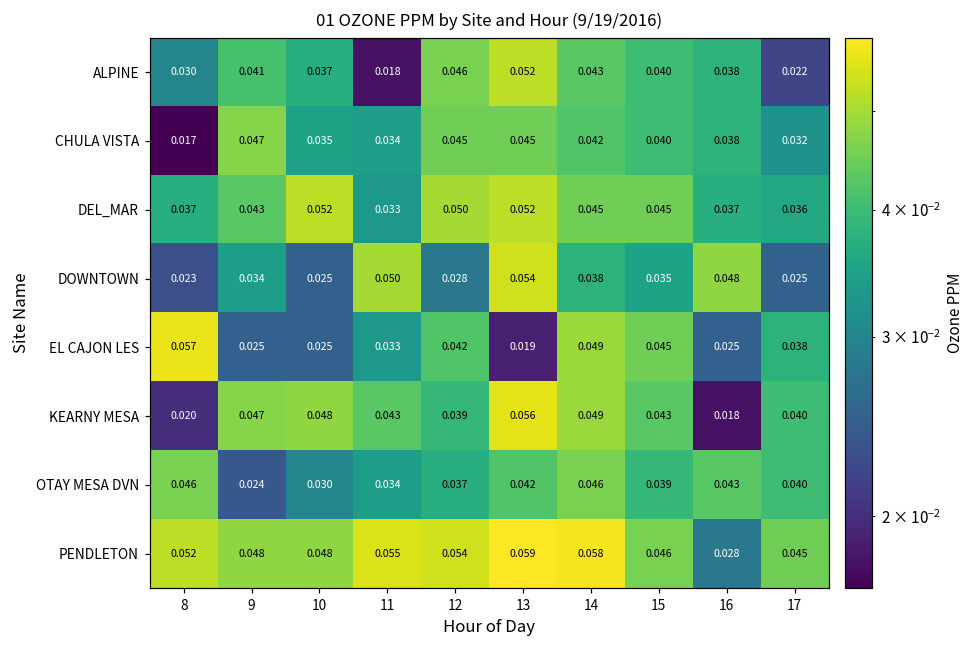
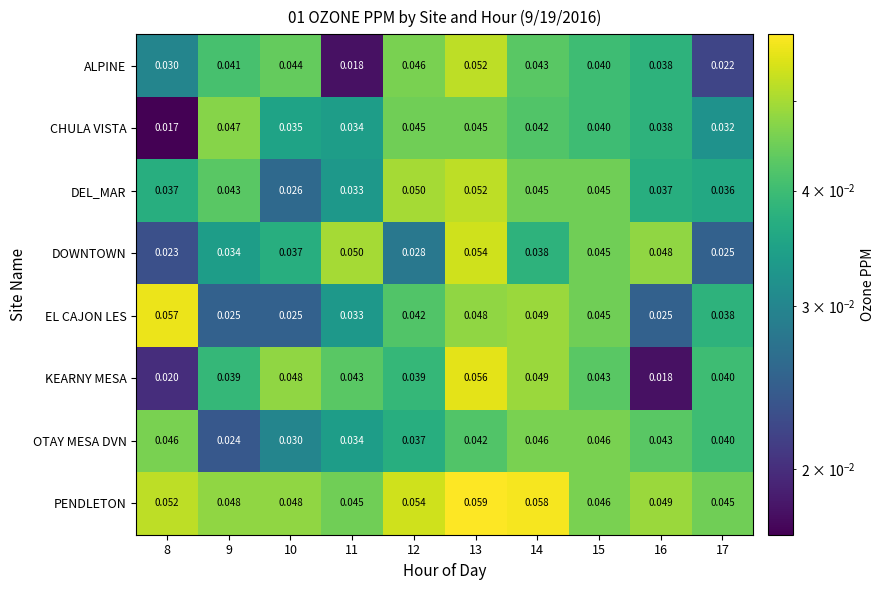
ALPINE, 10: 0.037 -> 0.044
DEL_MAR, 10: 0.052 -> 0.026
DOWNTOWN, 10: 0.025 -> 0.037
DOWNTOWN, 15: 0.035 -> 0.045
EL CAJON LES, 13: 0.019 -> 0.048
KEARNY MESA, 9: 0.047 -> 0.039
OTAY MESA DVN, 15: 0.039 -> 0.046
PENDLETON, 11: 0.055 -> 0.045
PENDLETON, 16: 0.028 -> 0.049
